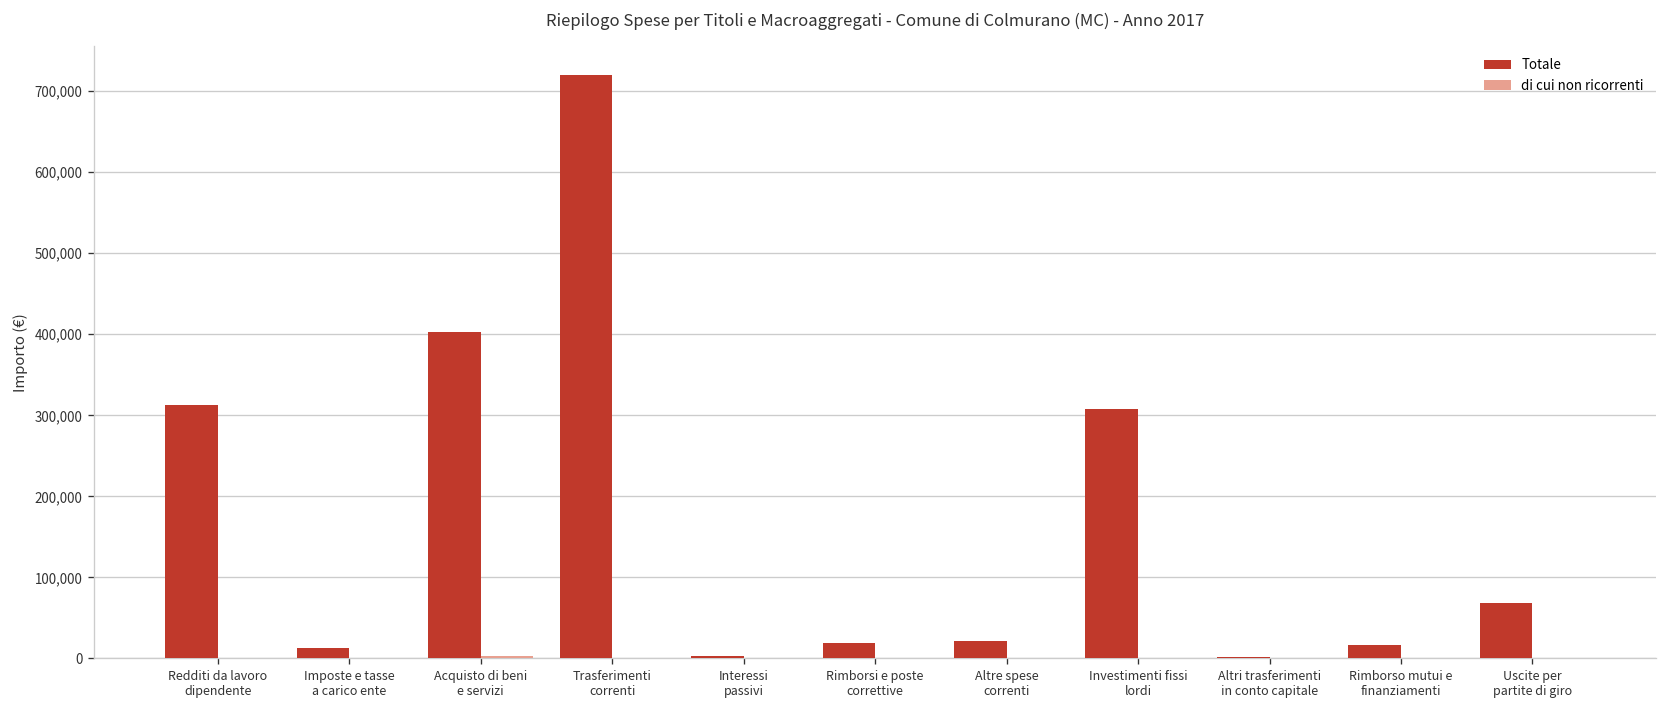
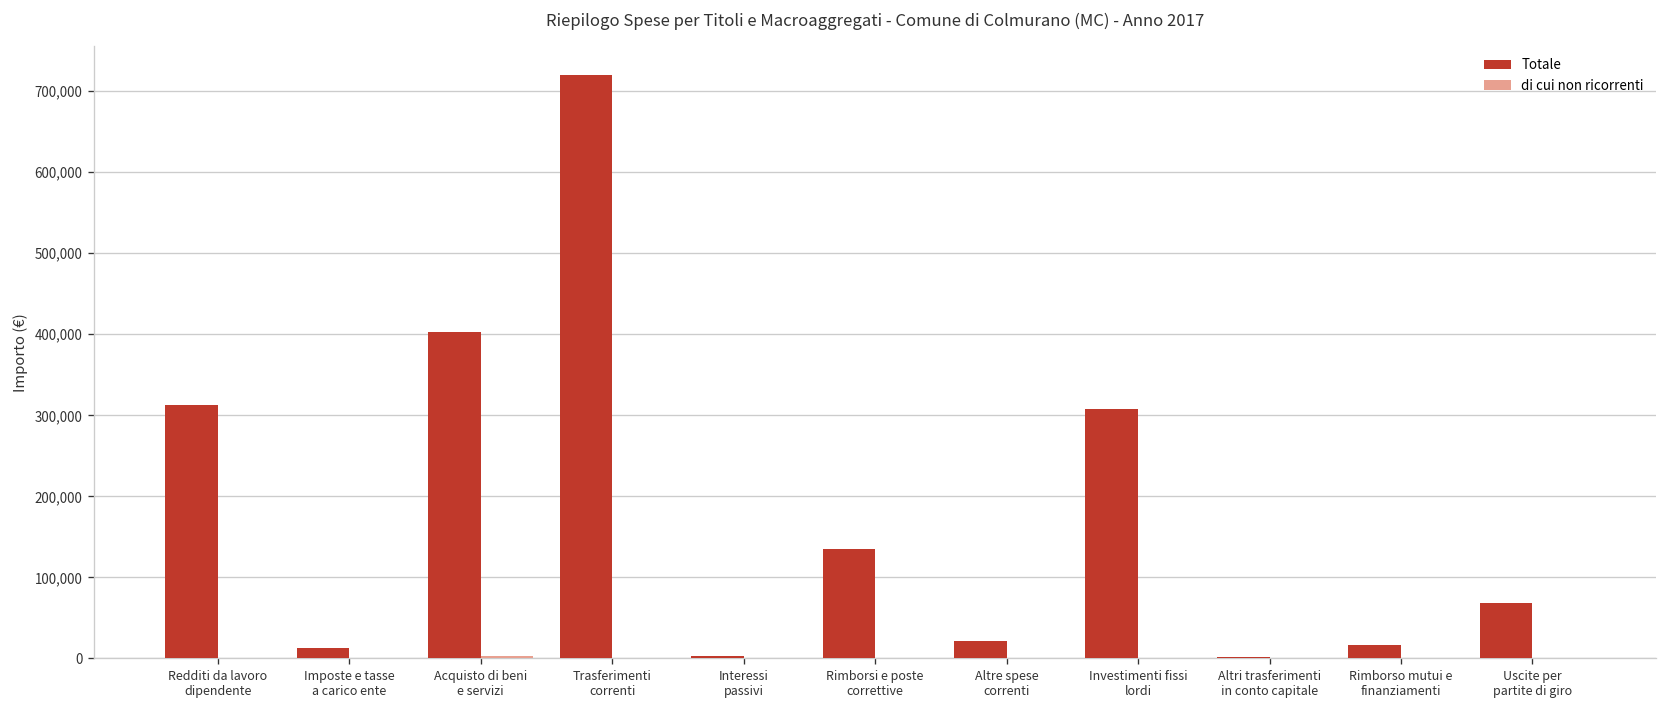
Totale, Rimborsi e poste correttive: 20,000 -> 140,000
